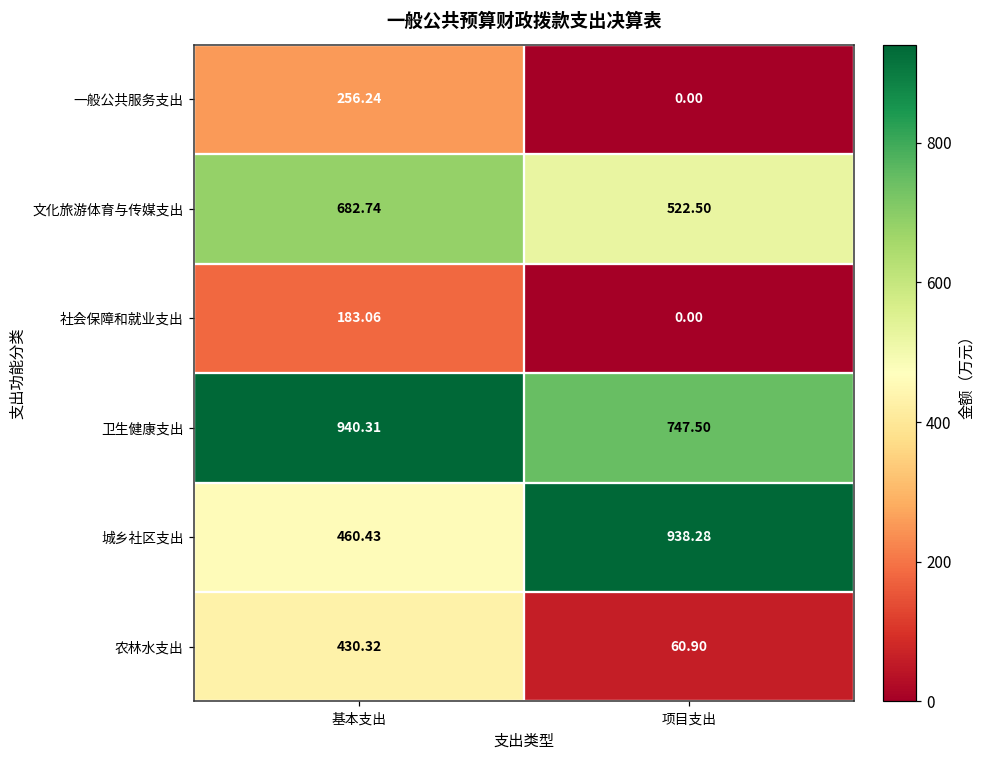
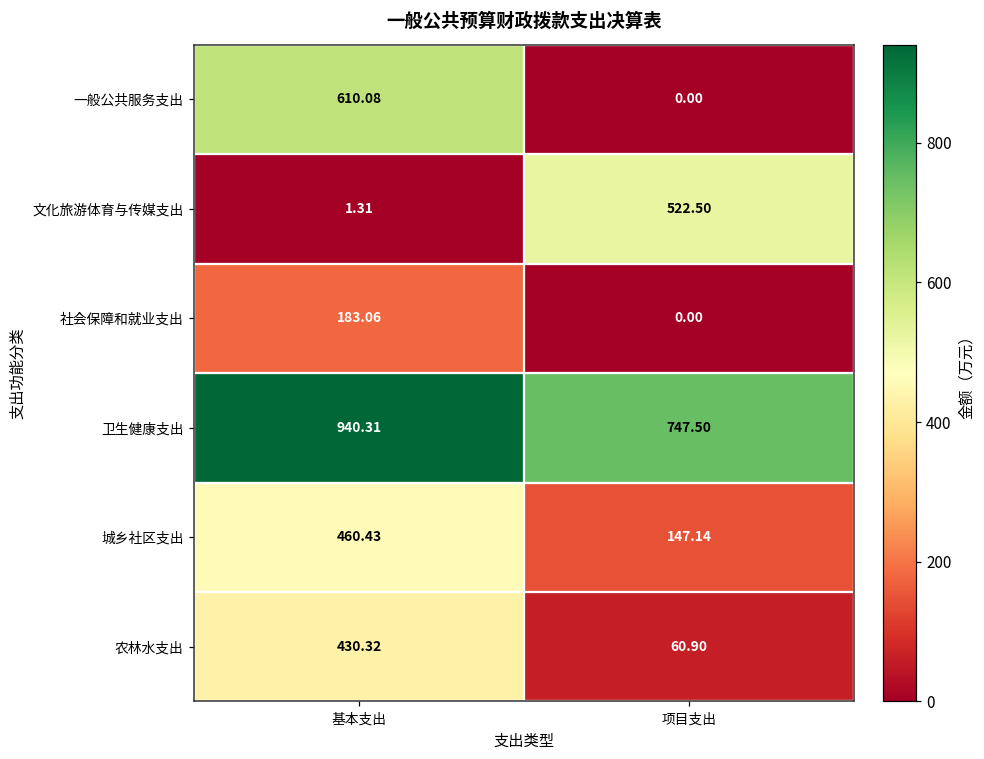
一般公共服务支出, 基本支出: 256.24 -> 610.08
文化旅游体育与传媒支出, 基本支出: 682.74 -> 1.31
城乡社区支出, 项目支出: 938.28 -> 147.14
